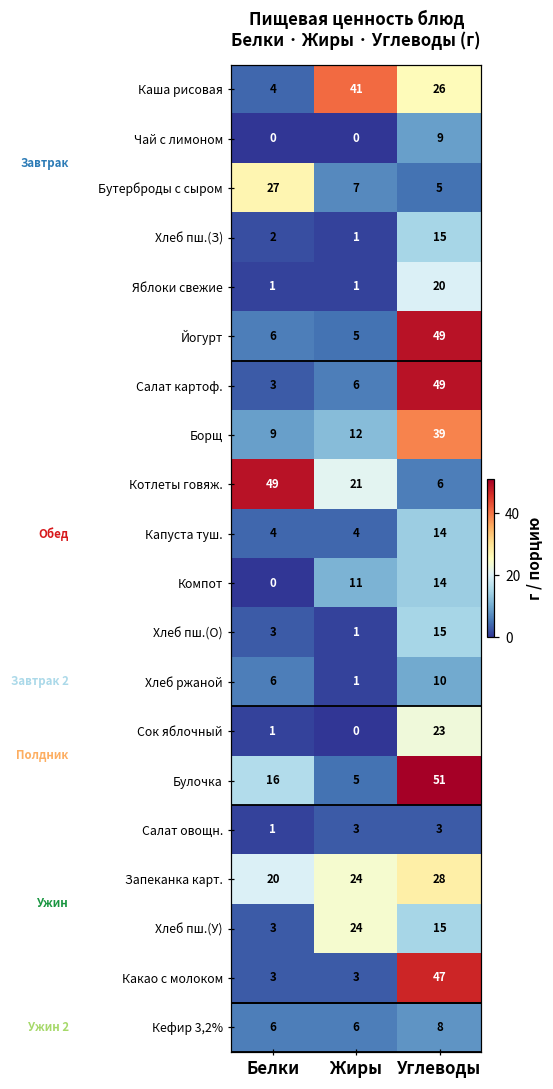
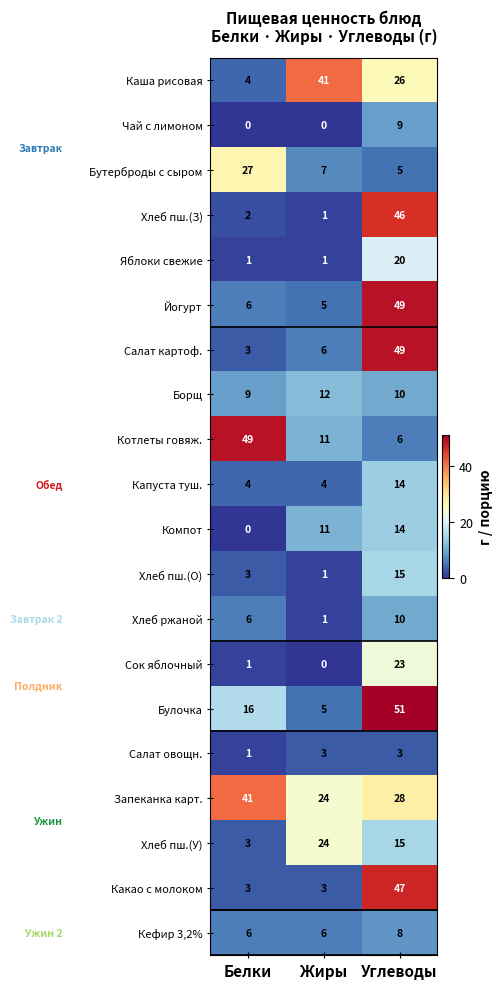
Хлеб пш.(З), Углеводы: 15 -> 46
Борщ, Углеводы: 39 -> 10
Котлеты говяж., Жиры: 21 -> 11
Запеканка карт., Белки: 20 -> 41
